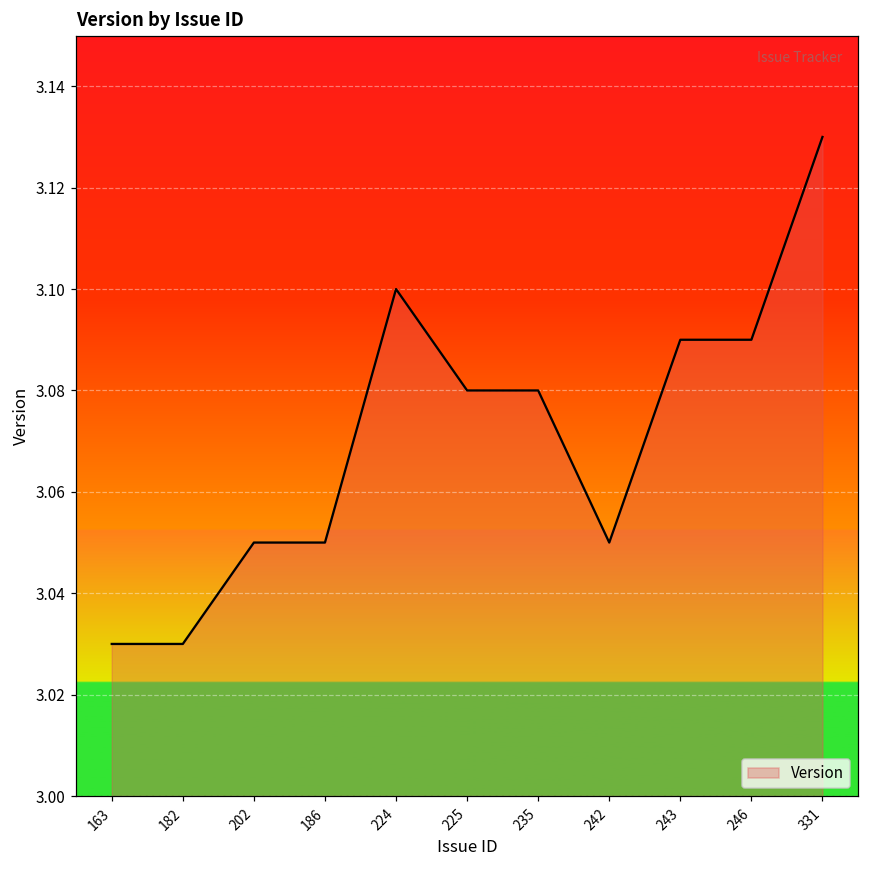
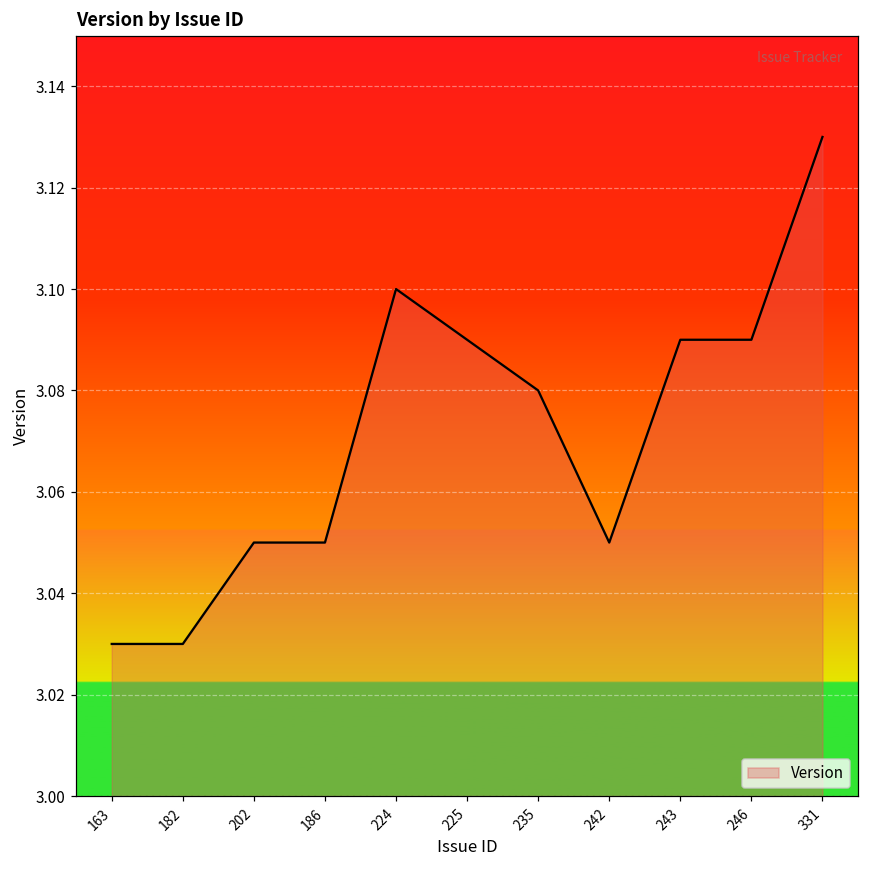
225: 3.08 -> 3.09
